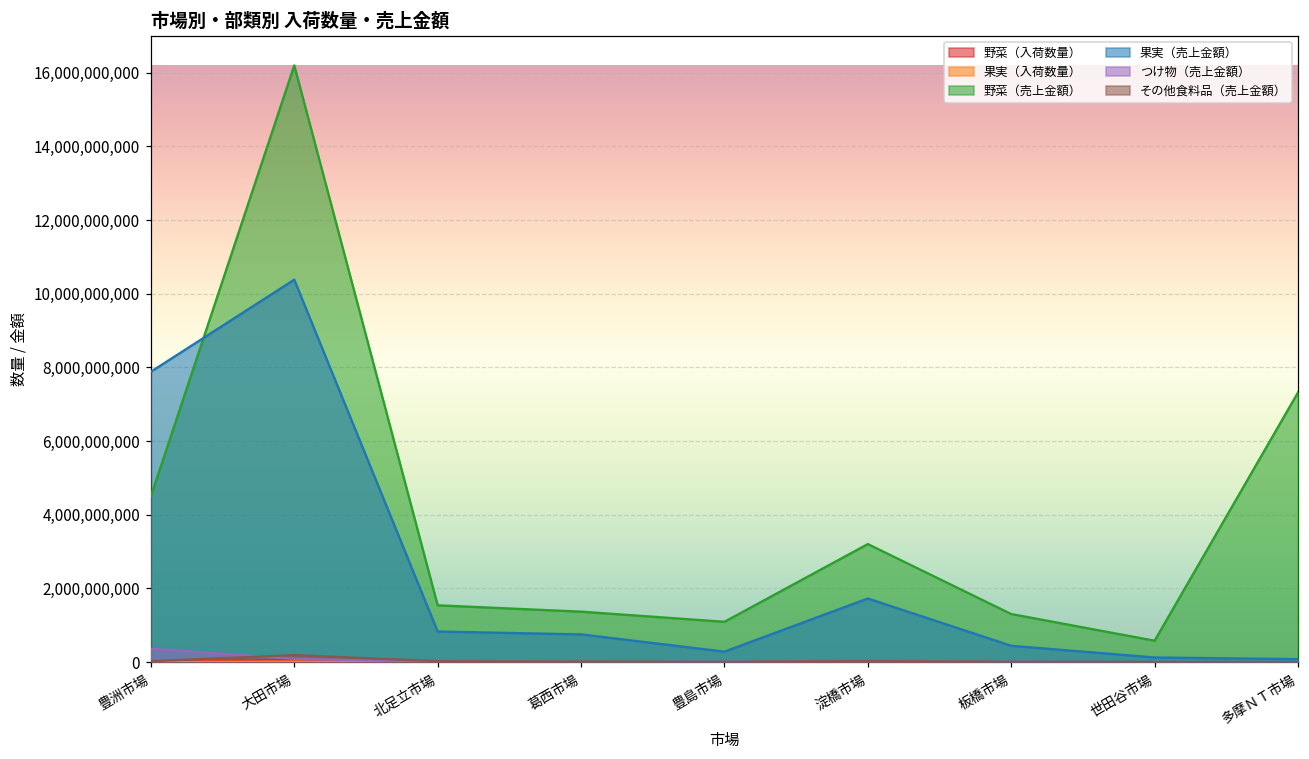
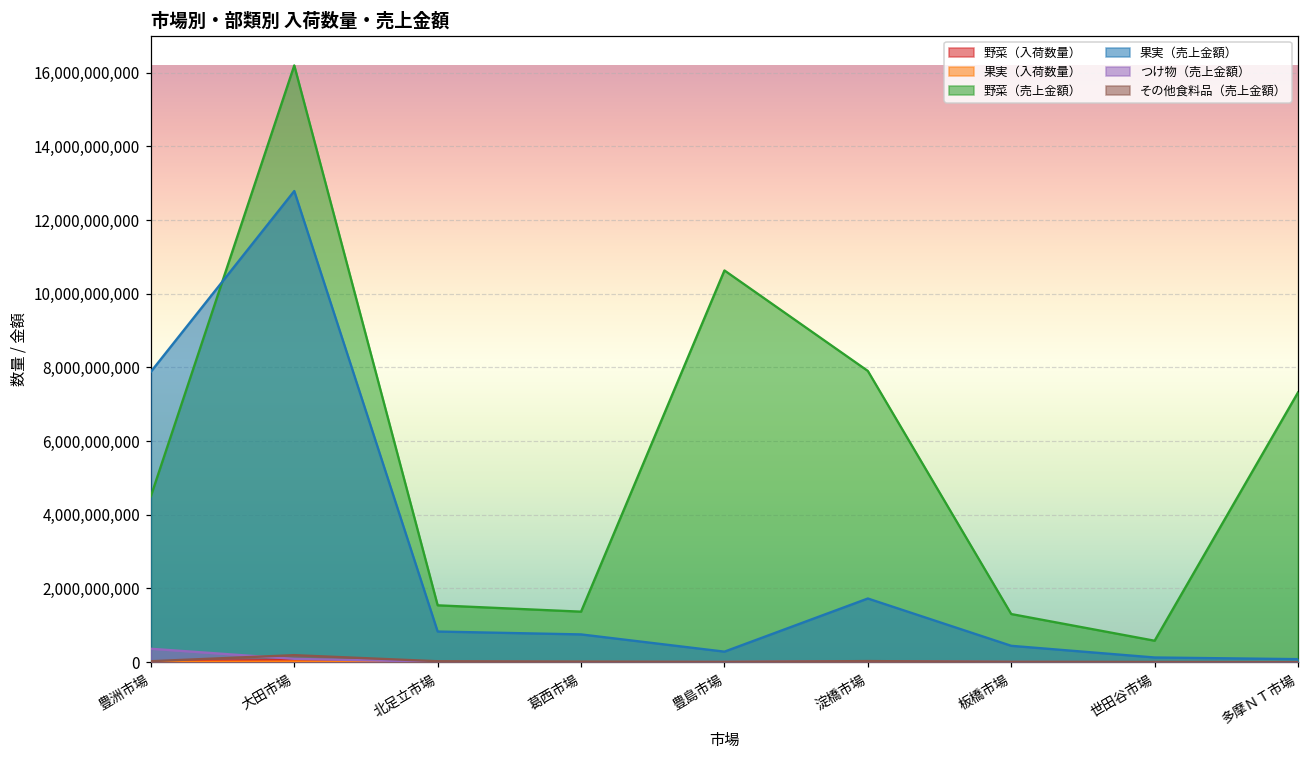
果実（売上金額）, 大田市場: 10,400,000,000 -> 12,800,000,000
野菜（売上金額）, 豊島市場: 1,100,000,000 -> 10,600,000,000
野菜（売上金額）, 淀橋市場: 3,200,000,000 -> 7,900,000,000
